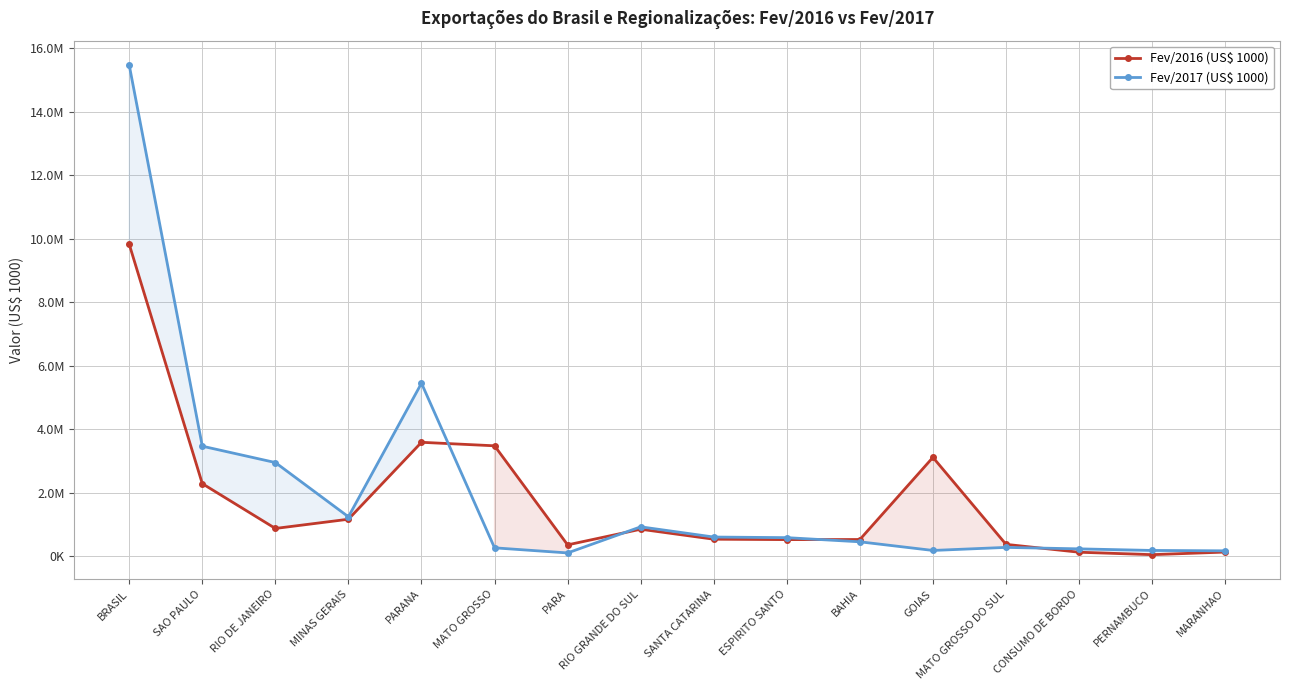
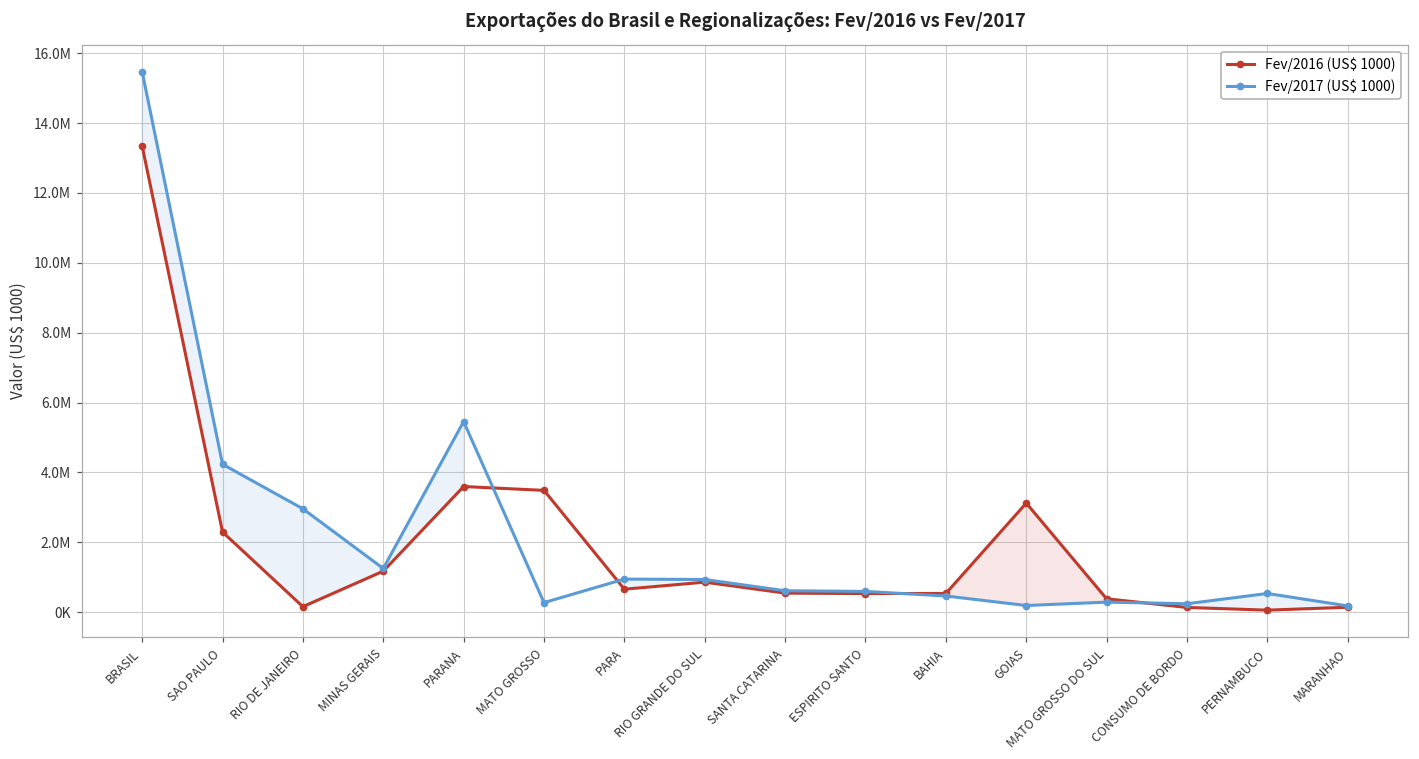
Fev/2016 (US$ 1000), BRASIL: 9800000 -> 13300000
Fev/2017 (US$ 1000), SAO PAULO: 3500000 -> 4200000
Fev/2016 (US$ 1000), RIO DE JANEIRO: 900000 -> 200000
Fev/2016 (US$ 1000), PARA: 400000 -> 700000
Fev/2017 (US$ 1000), PARA: 100000 -> 900000
Fev/2017 (US$ 1000), PERNAMBUCO: 200000 -> 500000
